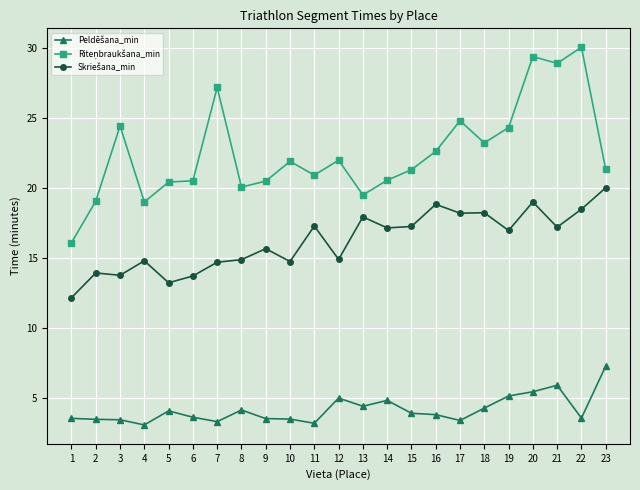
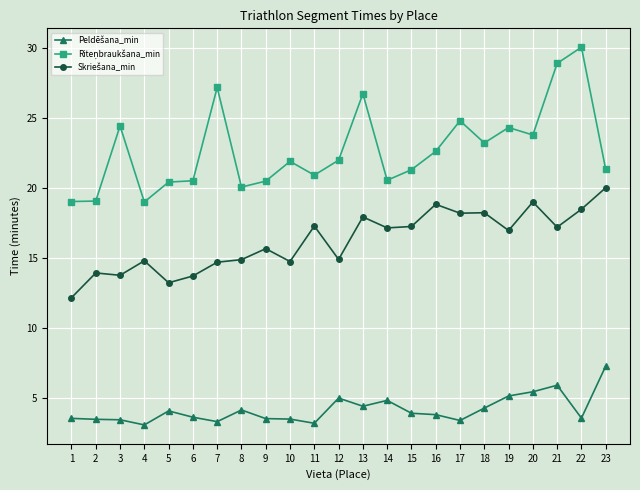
Riteņbraukšana_min, 1: 16.1 -> 19.1
Riteņbraukšana_min, 13: 19.5 -> 26.7
Riteņbraukšana_min, 20: 29.4 -> 23.8
